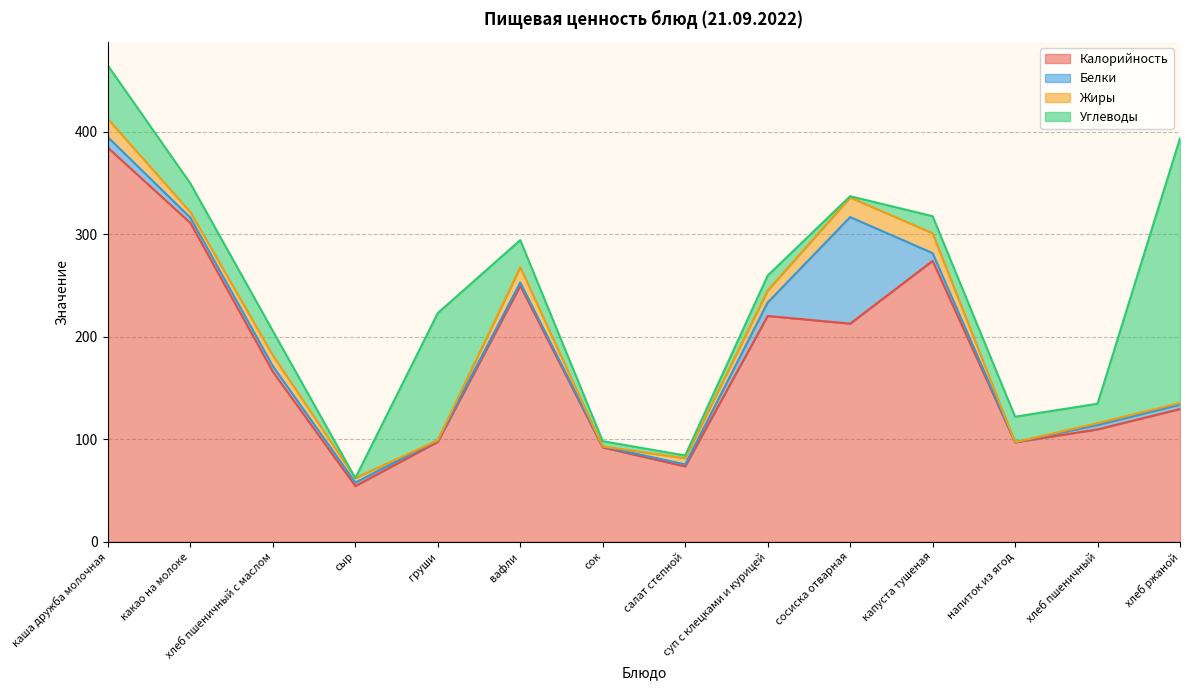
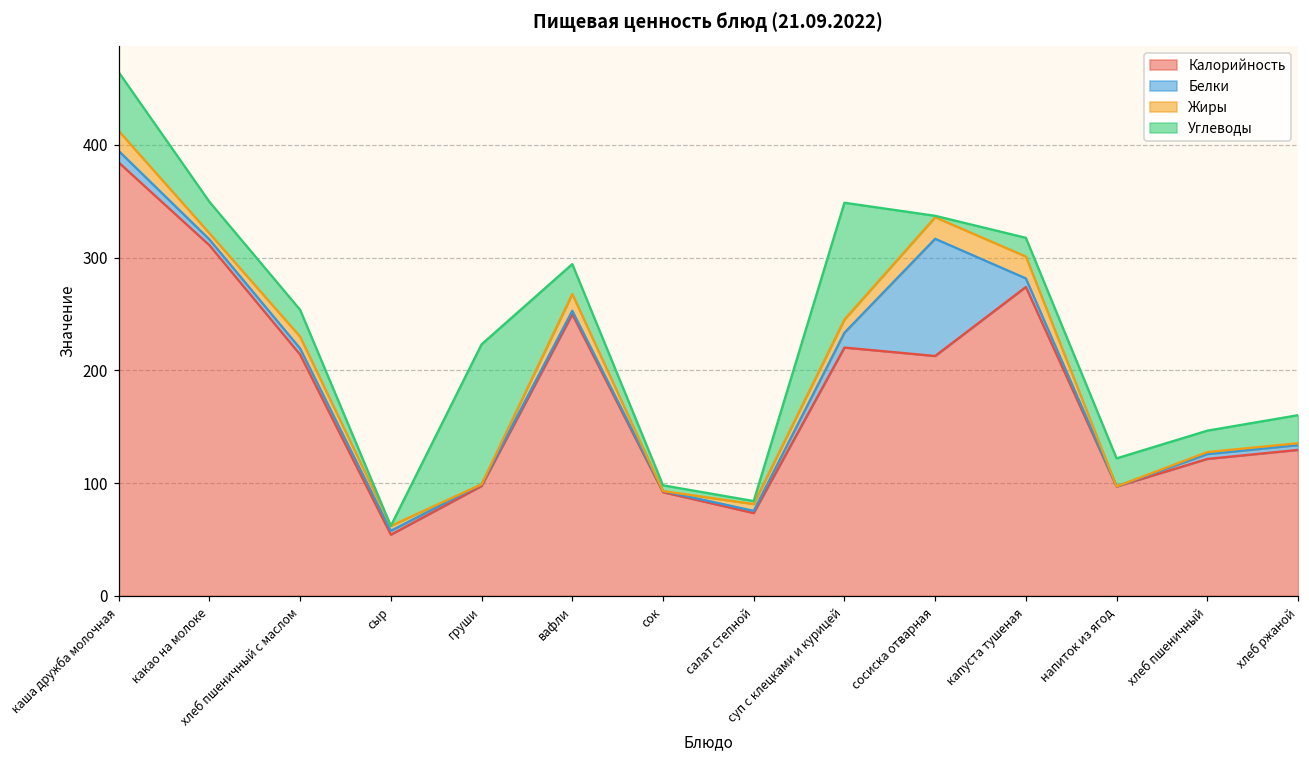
Калорийность, хлеб пшеничный с маслом: 166 -> 214
Углеводы, суп с клецками и курицей: 15 -> 104
Калорийность, хлеб пшеничный: 110 -> 122
Углеводы, хлеб ржаной: 258 -> 25
